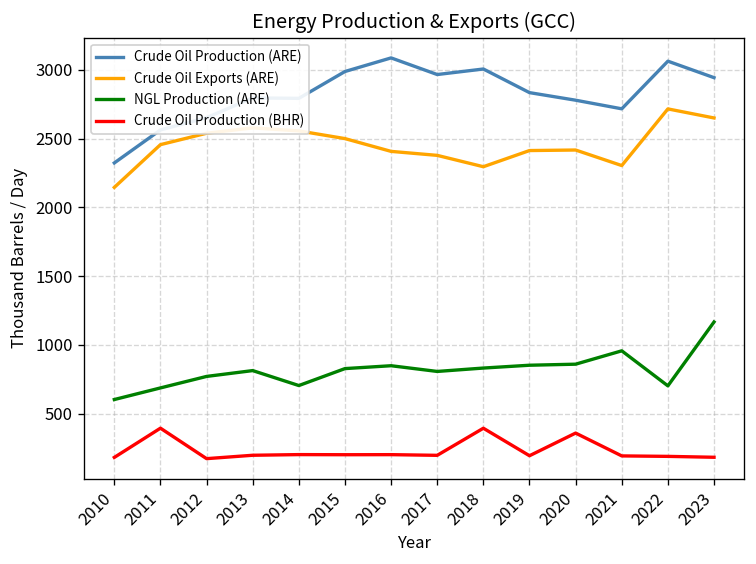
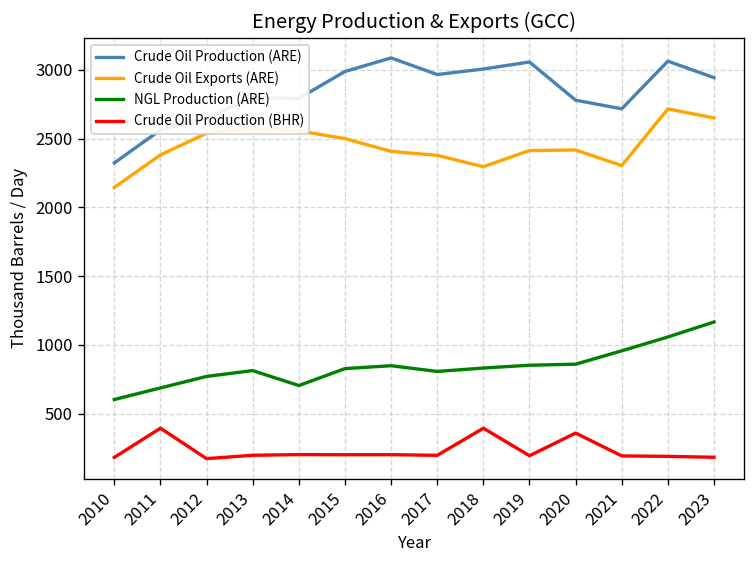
Crude Oil Exports (ARE), 2011: 2460 -> 2380
Crude Oil Production (ARE), 2019: 2840 -> 3060
NGL Production (ARE), 2022: 700 -> 1060
